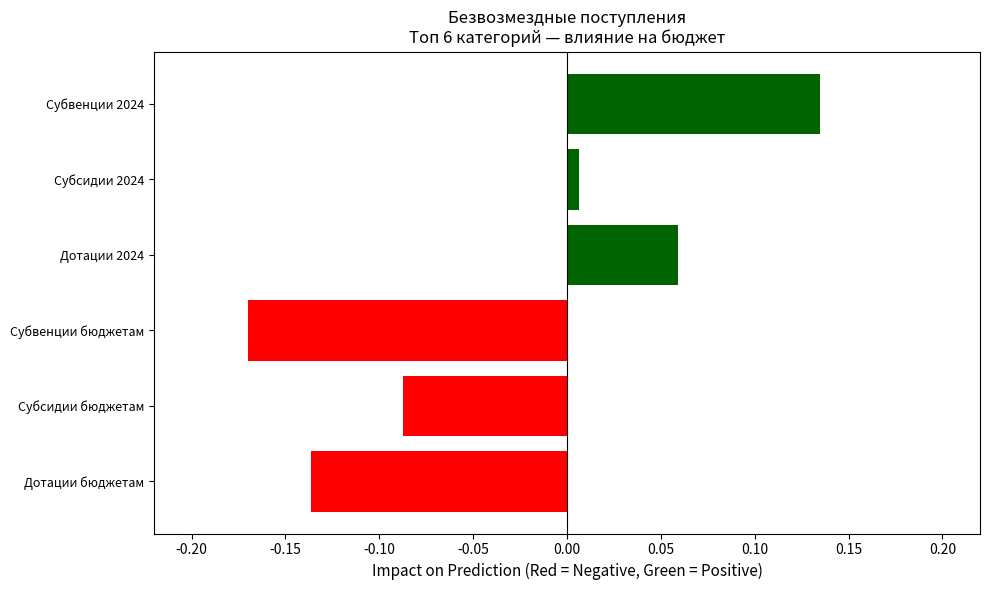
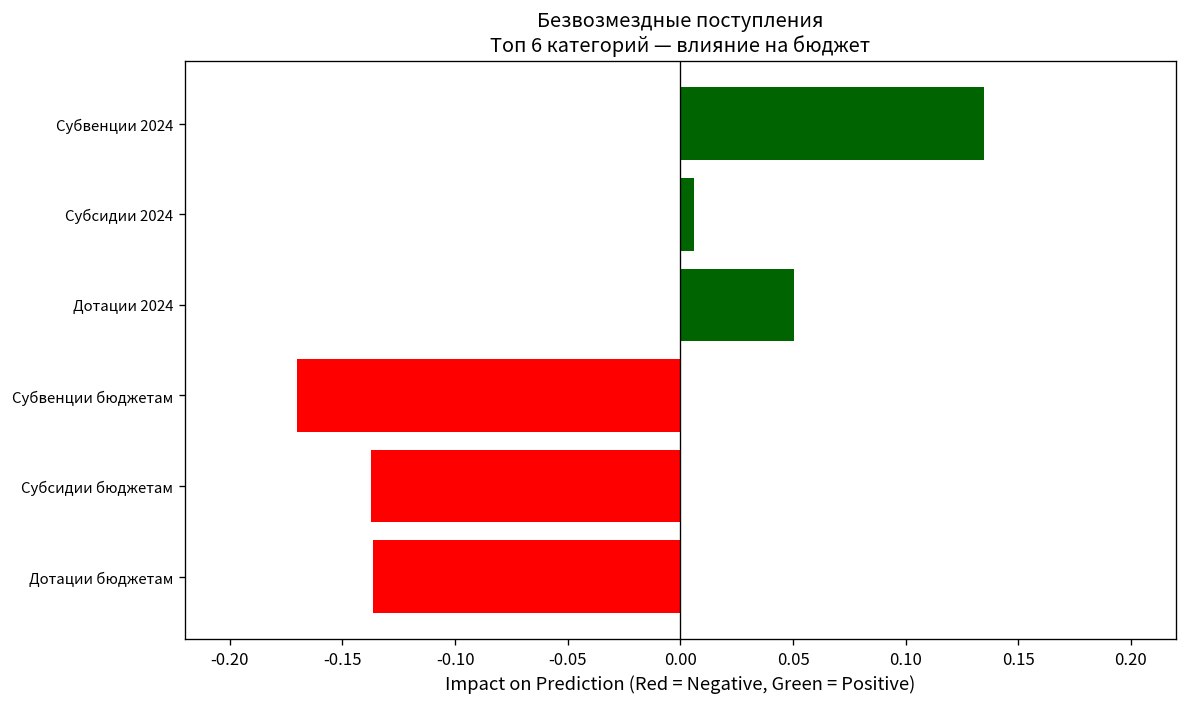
Дотации 2024: 0.059 -> 0.050
Субсидии бюджетам: -0.087 -> -0.137
